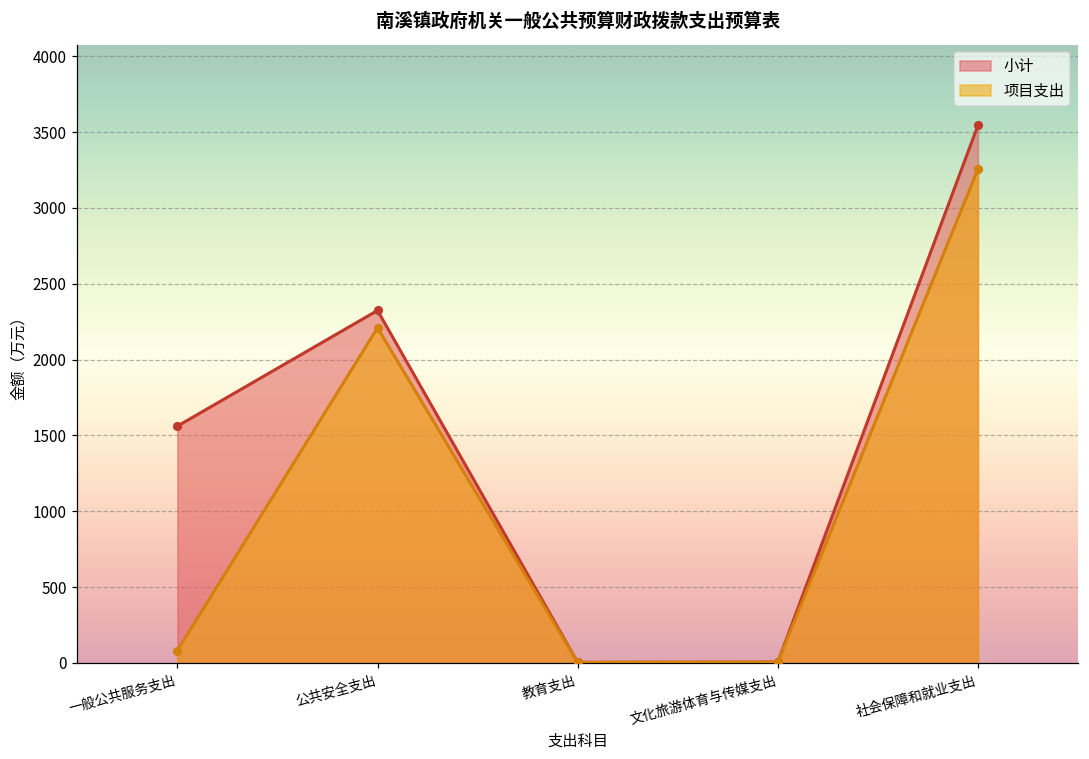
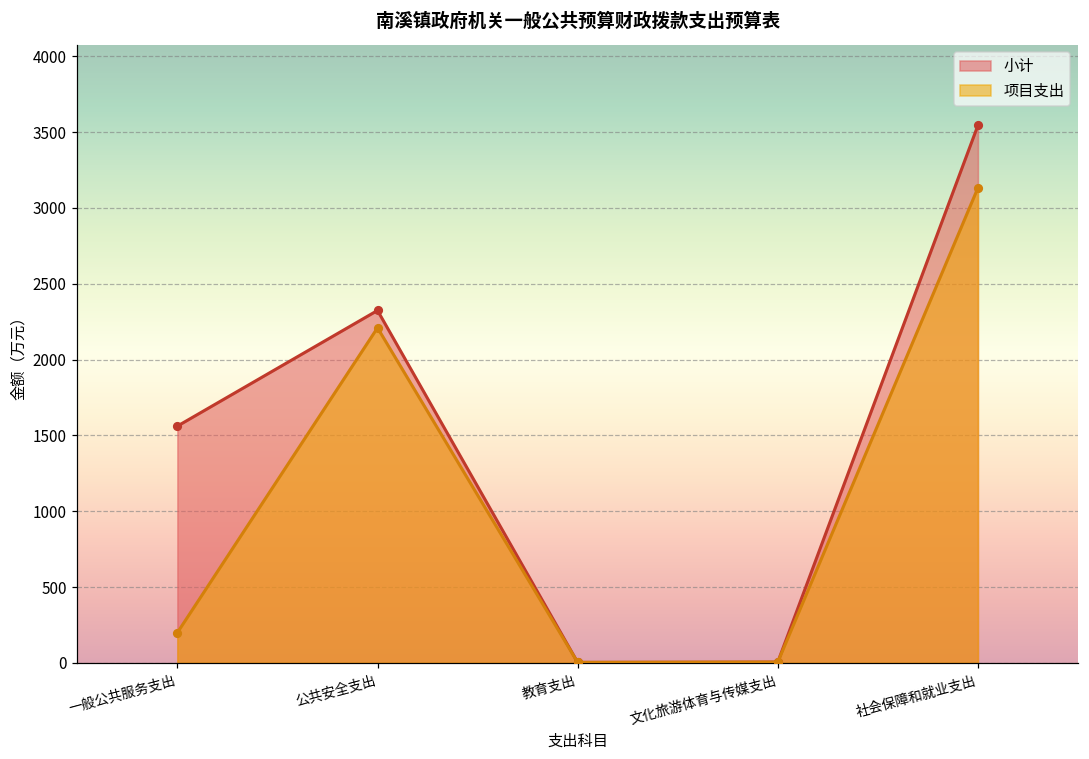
项目支出, 一般公共服务支出: 80 -> 200
项目支出, 社会保障和就业支出: 3260 -> 3130
